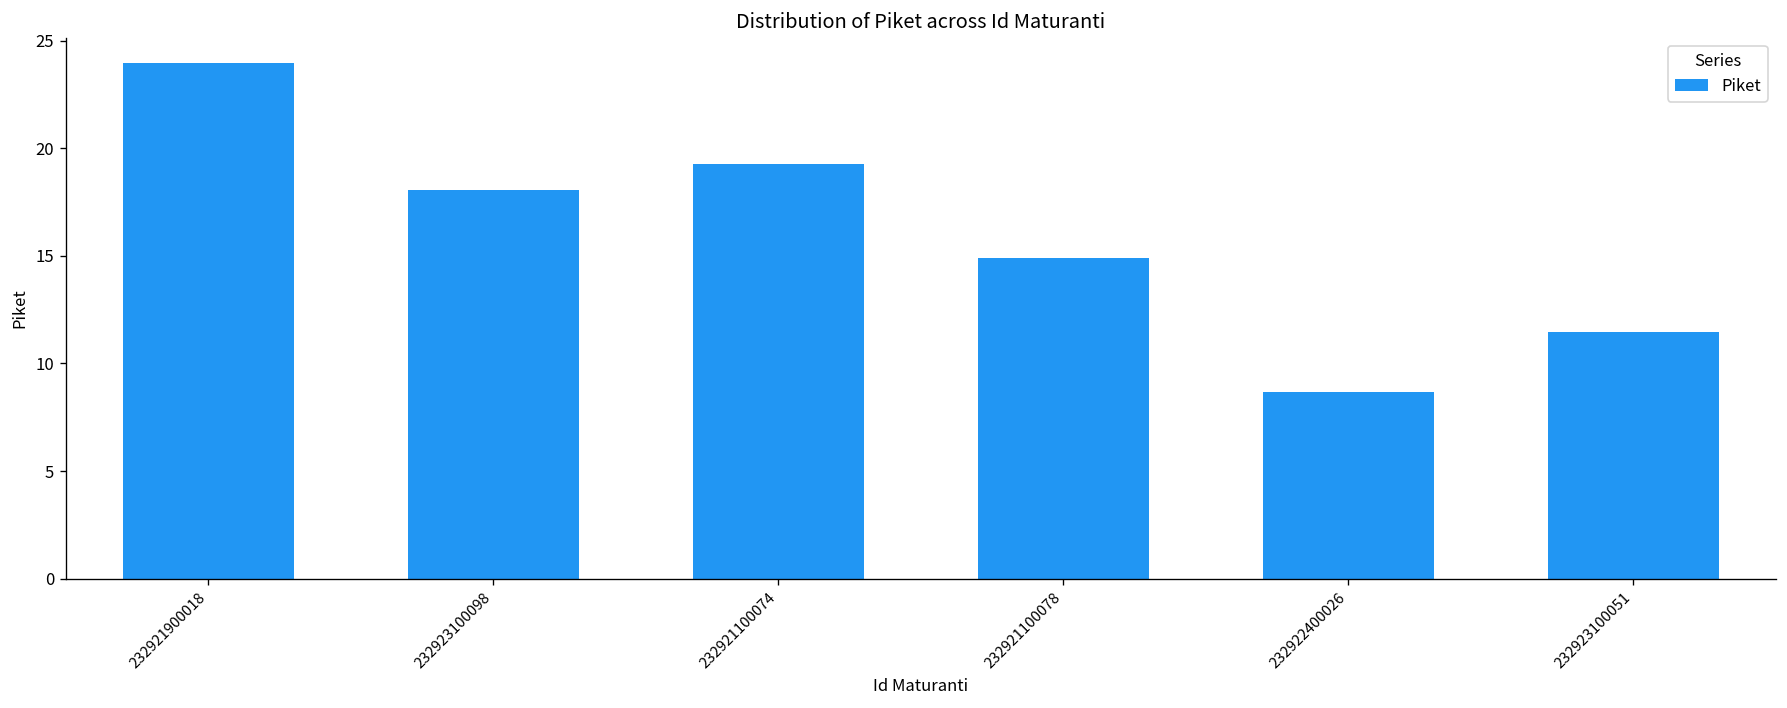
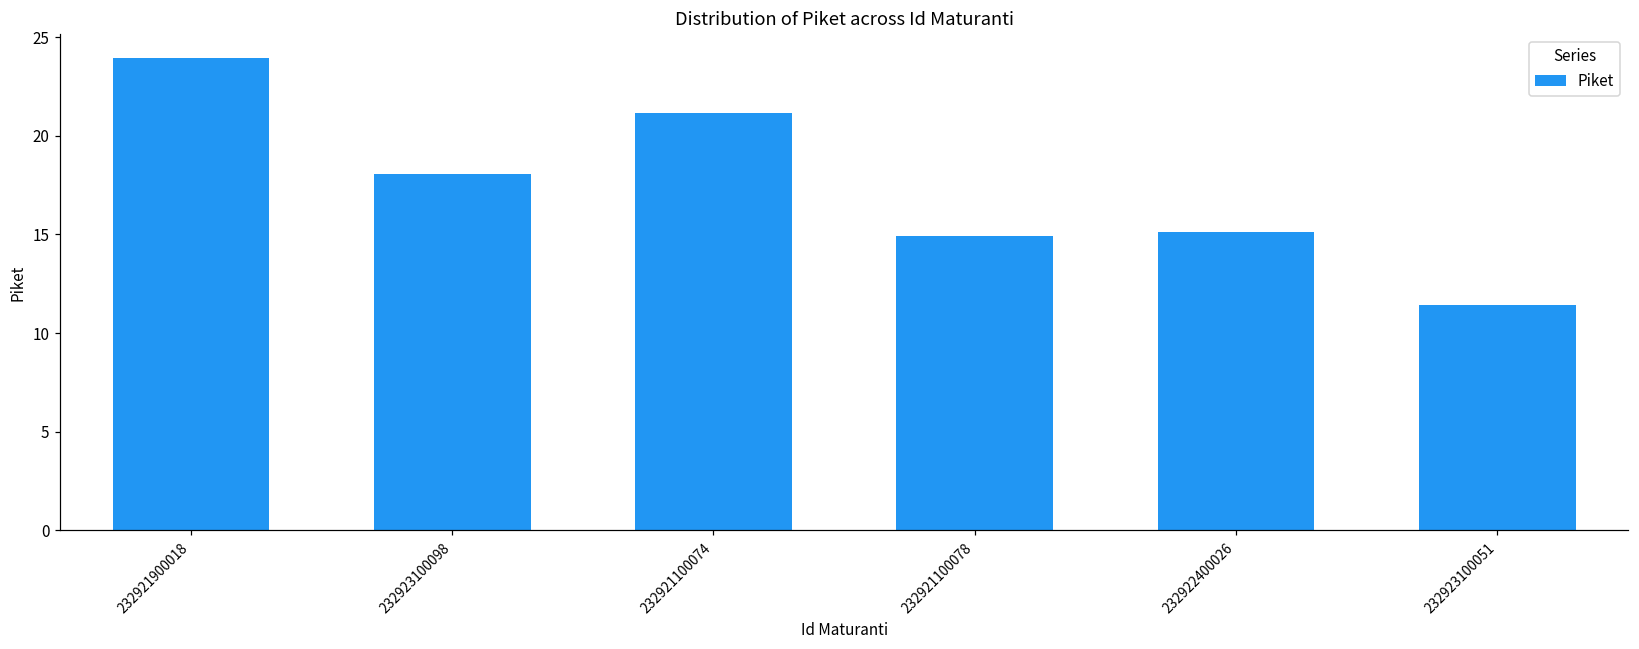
232921100074: 19.3 -> 21.2
232922400026: 8.7 -> 15.1
